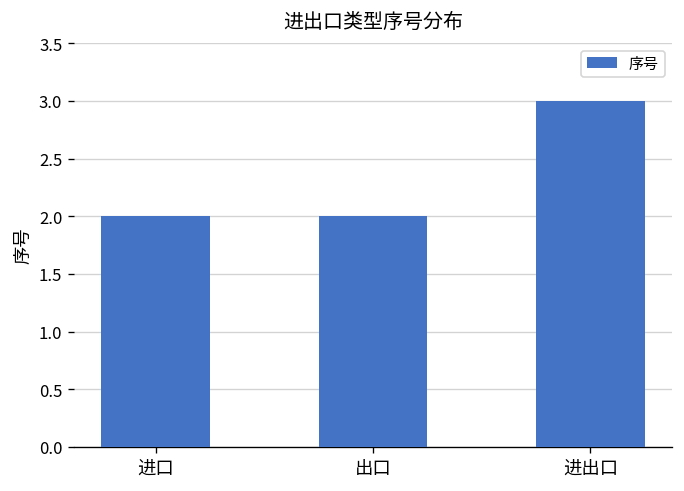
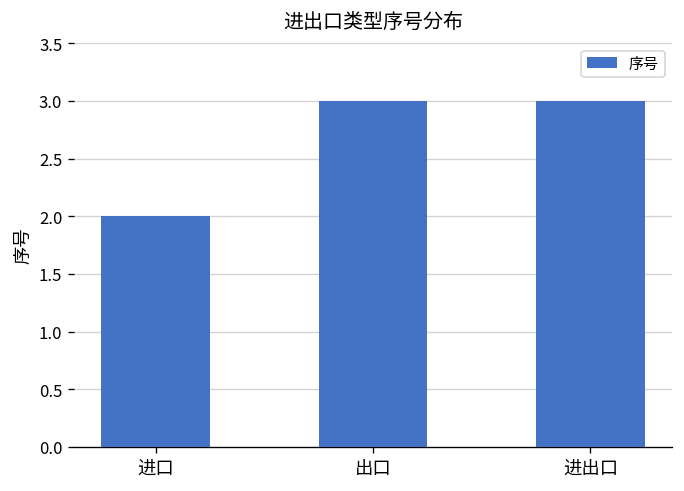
出口: 2 -> 3
